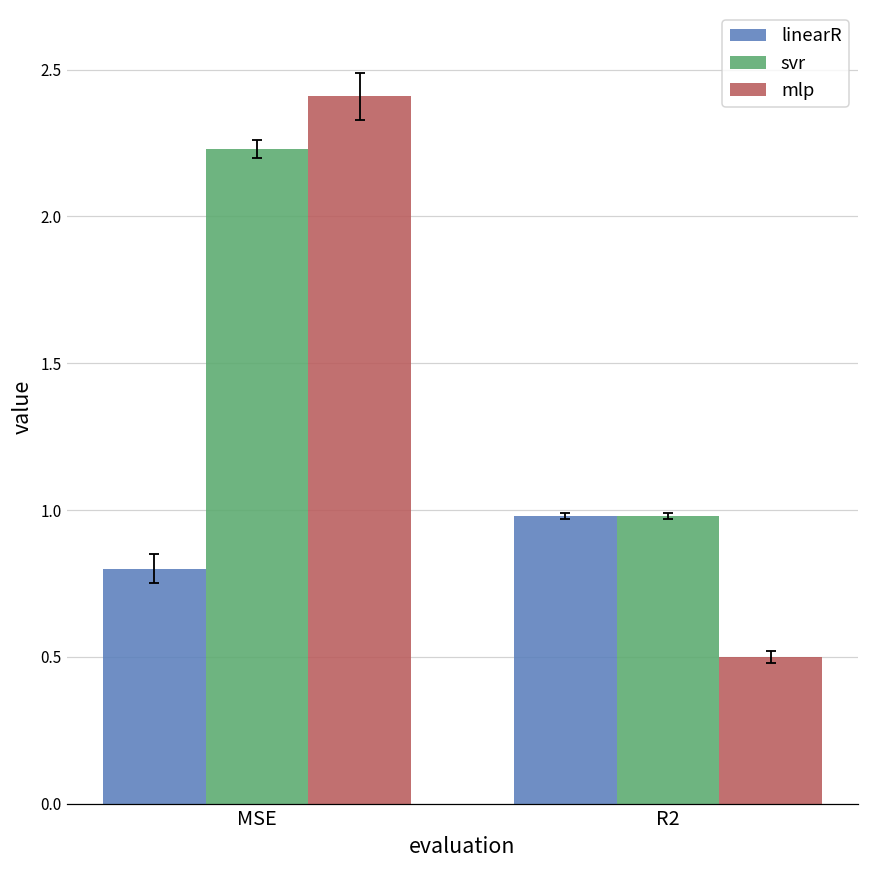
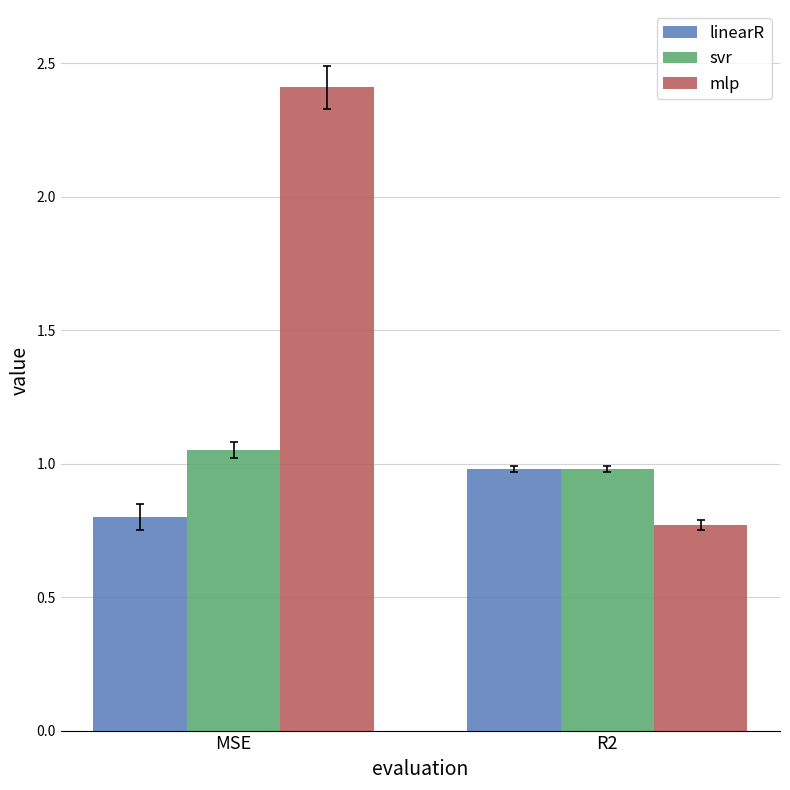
svr, MSE: 2.23 -> 1.05
mlp, R2: 0.50 -> 0.77
